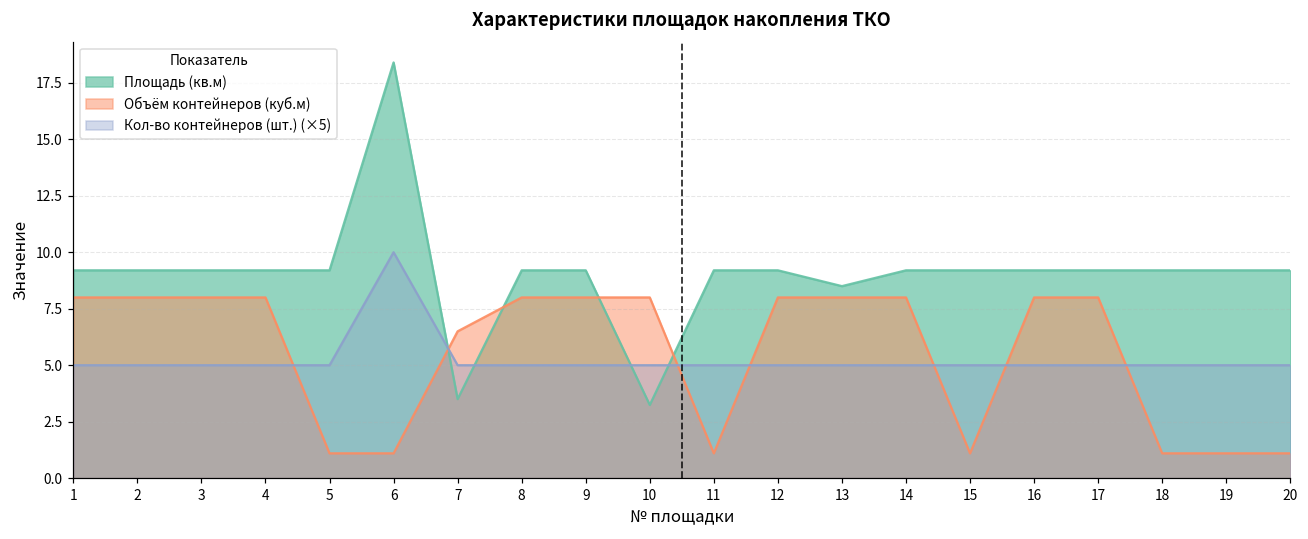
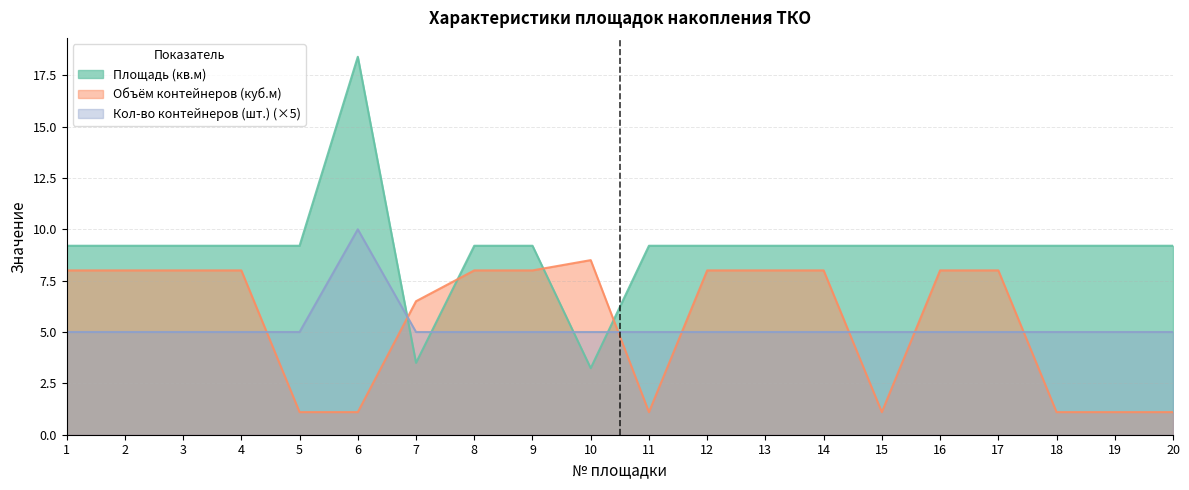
Объём контейнеров (куб.м), 10: 8.0 -> 8.5
Площадь (кв.м), 13: 8.5 -> 9.2
